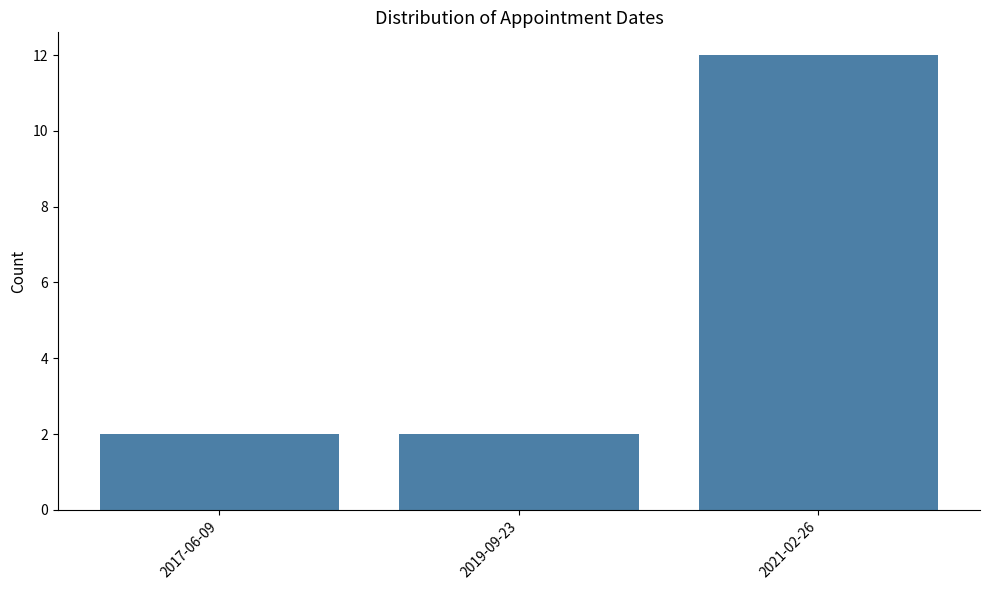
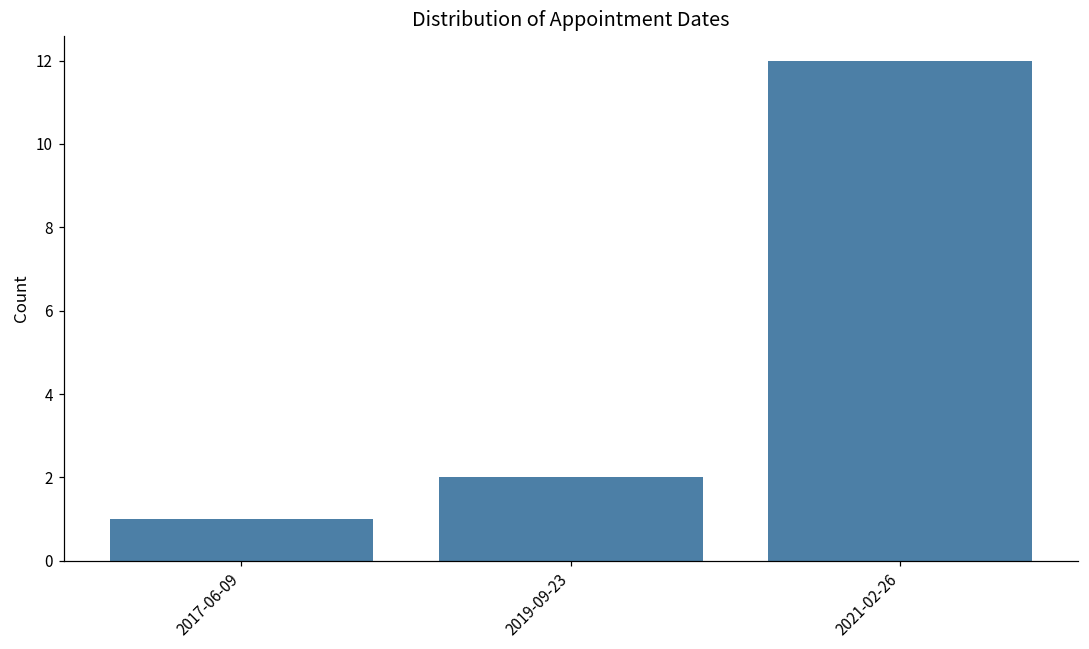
2017-06-09: 2 -> 1
